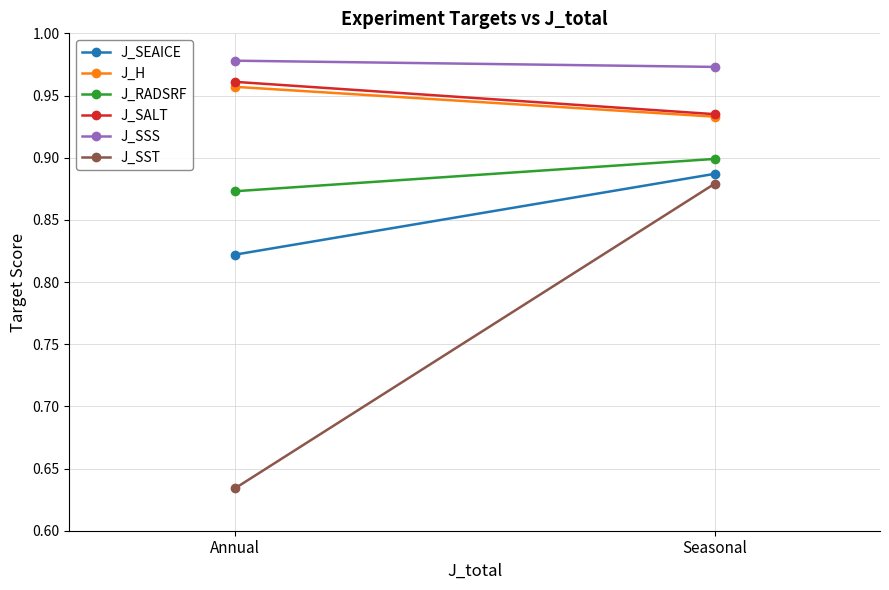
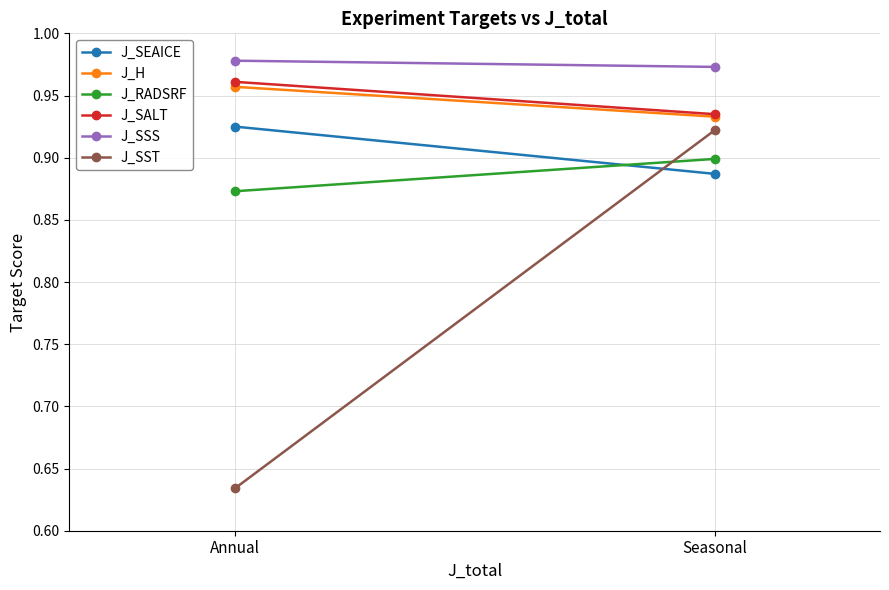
J_SEAICE, Annual: 0.822 -> 0.925
J_SST, Seasonal: 0.879 -> 0.922
